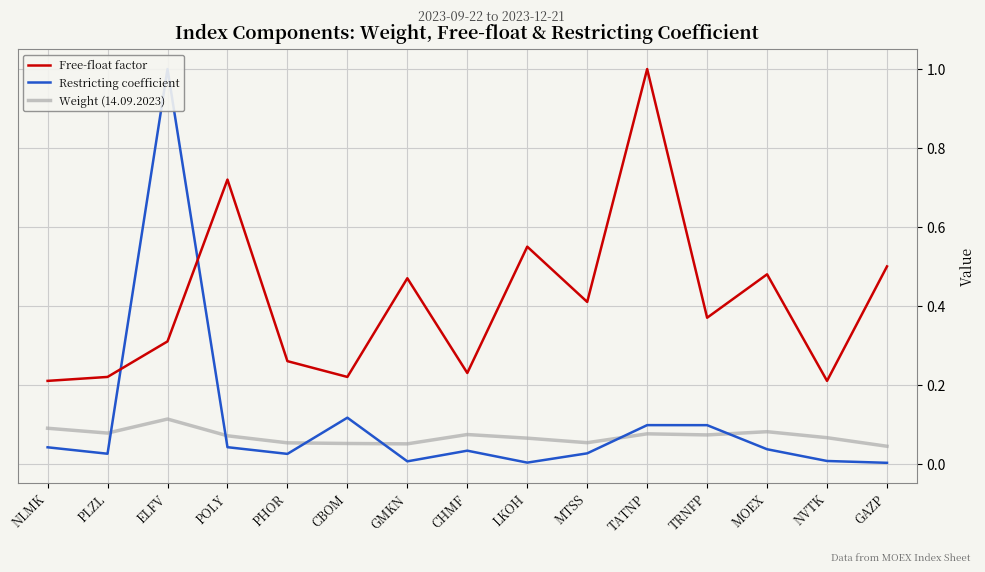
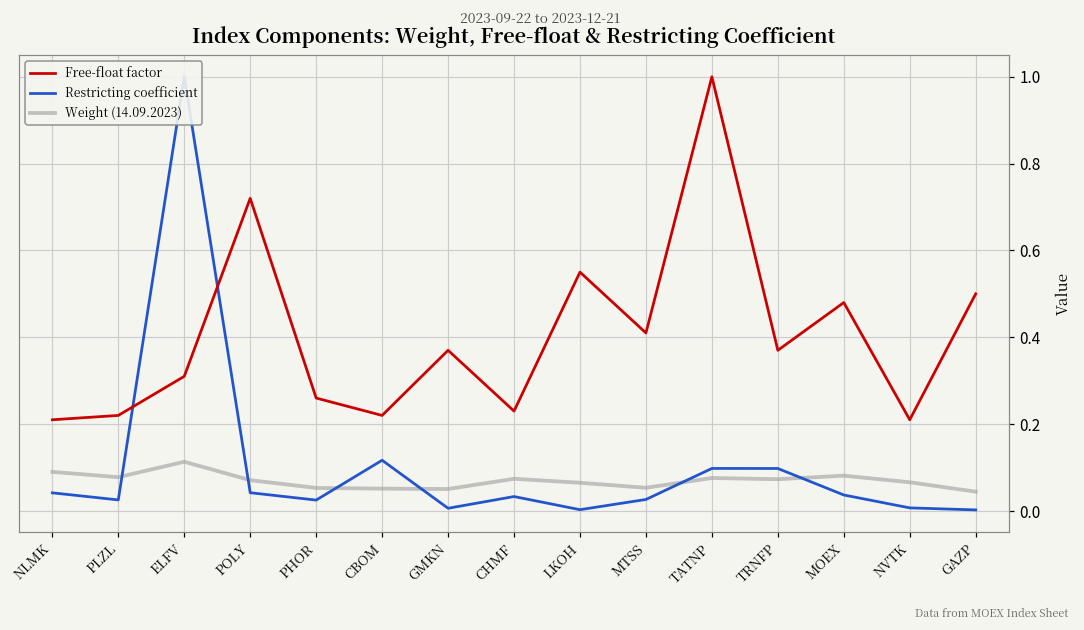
Free-float factor, GMKN: 0.47 -> 0.37
